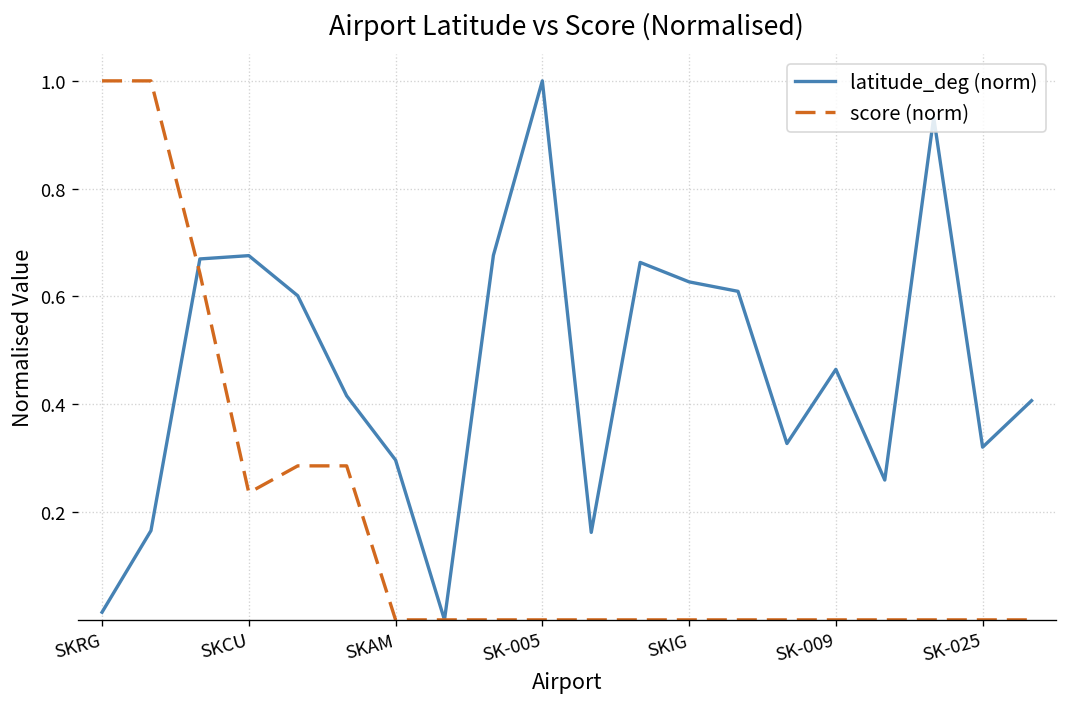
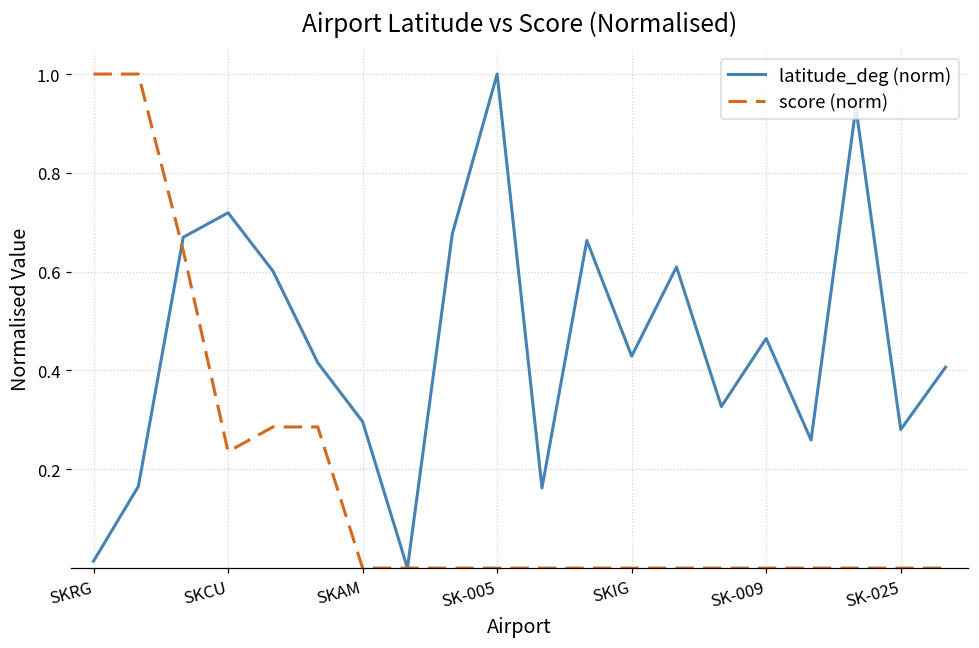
latitude_deg (norm), SKCU: 0.68 -> 0.72
latitude_deg (norm), SKIG: 0.63 -> 0.43
latitude_deg (norm), SK-025: 0.32 -> 0.28
